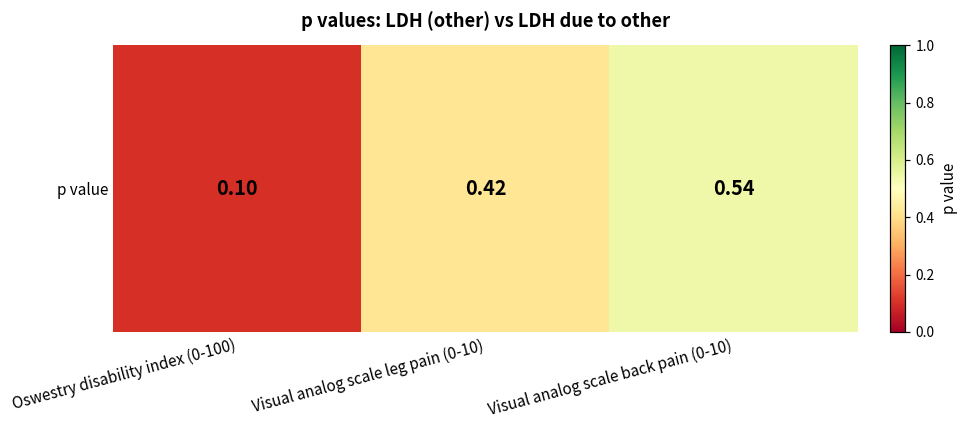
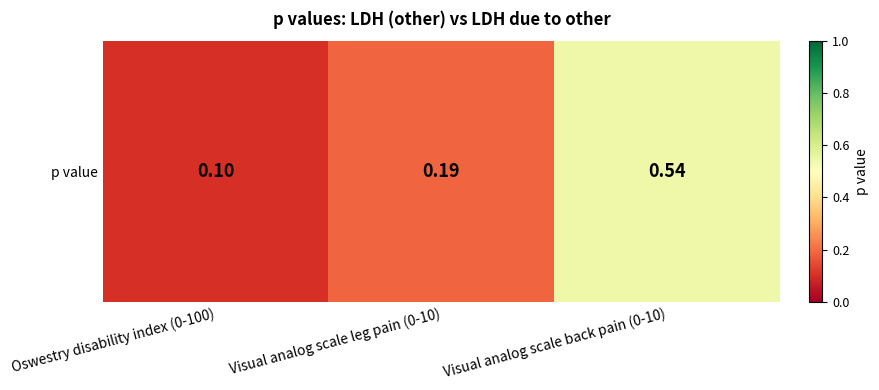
p value, Visual analog scale leg pain (0-10): 0.42 -> 0.19
